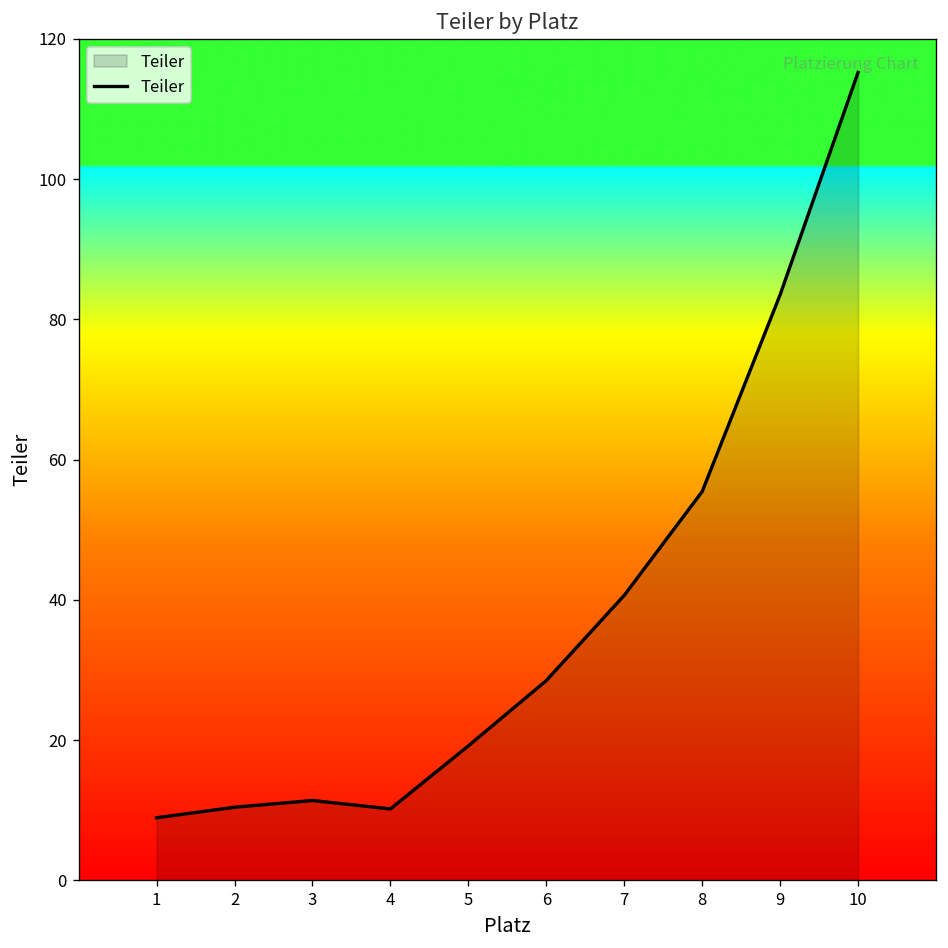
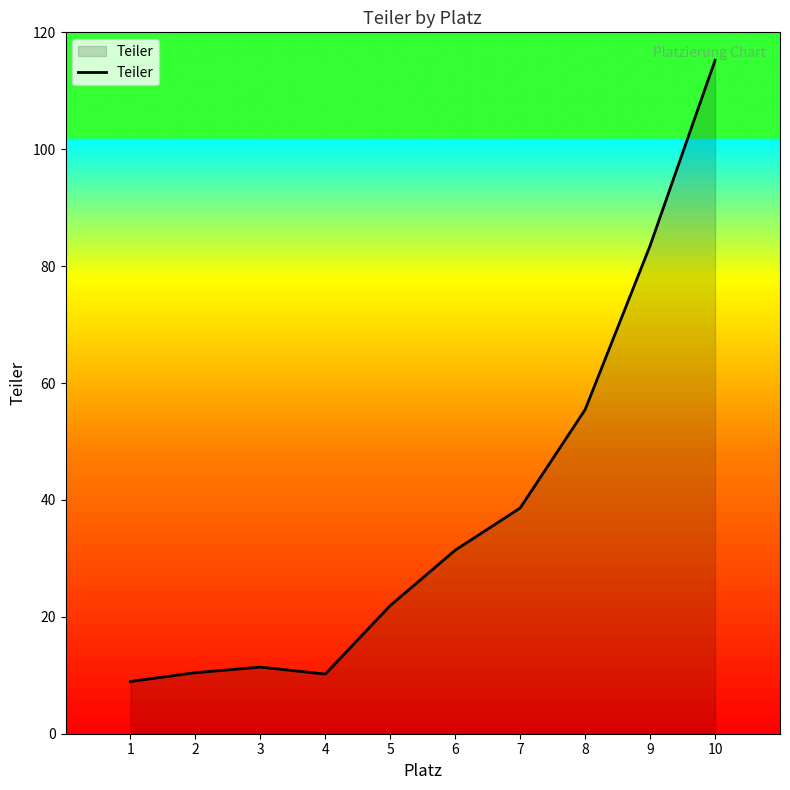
5: 19 -> 22
6: 29 -> 31
7: 41 -> 39
